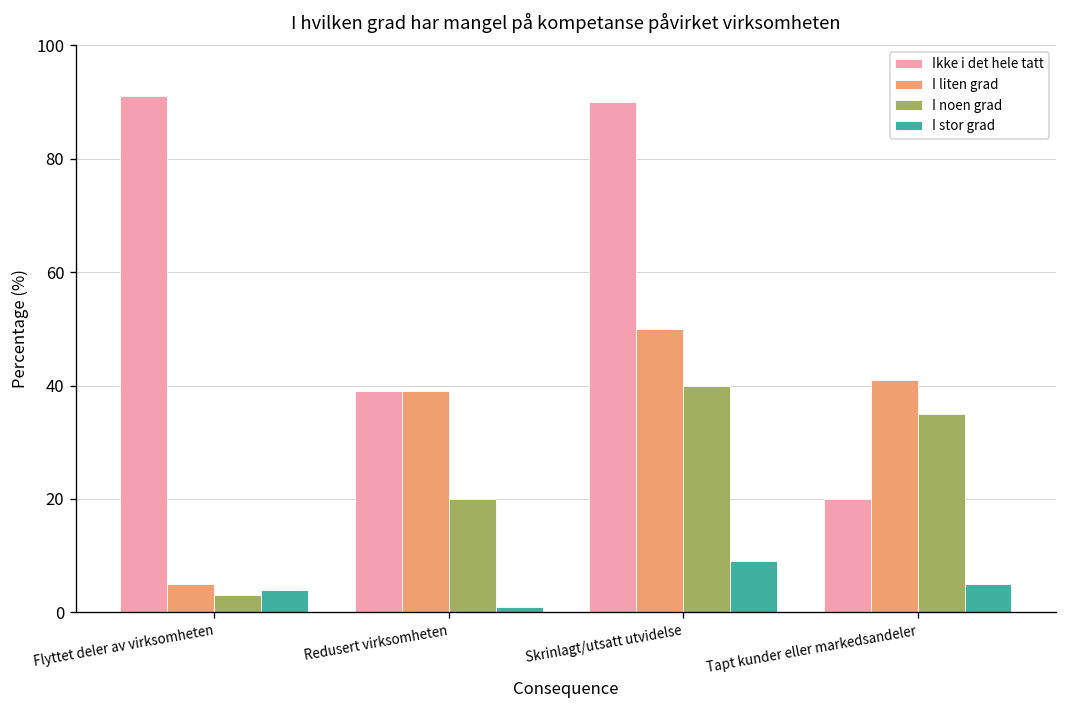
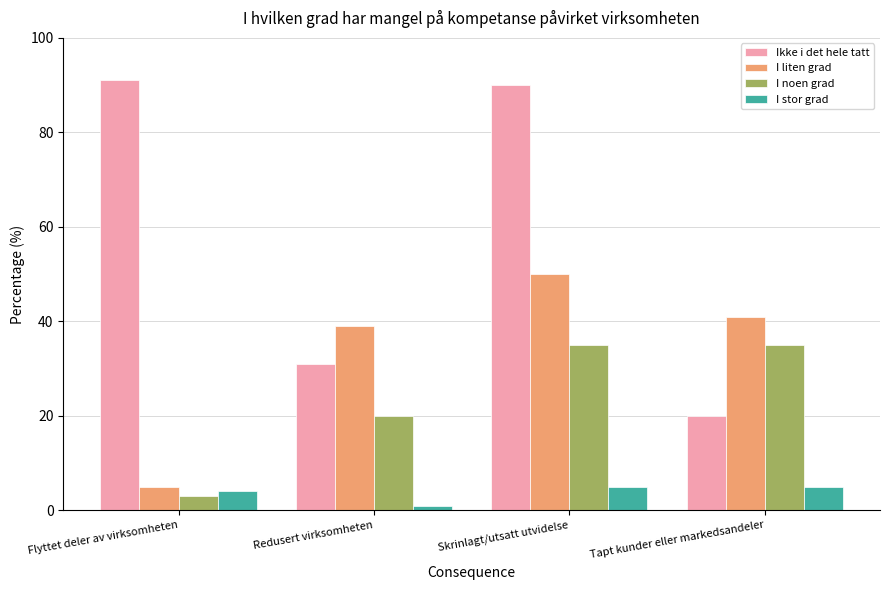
Ikke i det hele tatt, Redusert virksomheten: 39 -> 31
I noen grad, Skrinlagt/utsatt utvidelse: 40 -> 35
I stor grad, Skrinlagt/utsatt utvidelse: 9 -> 5
